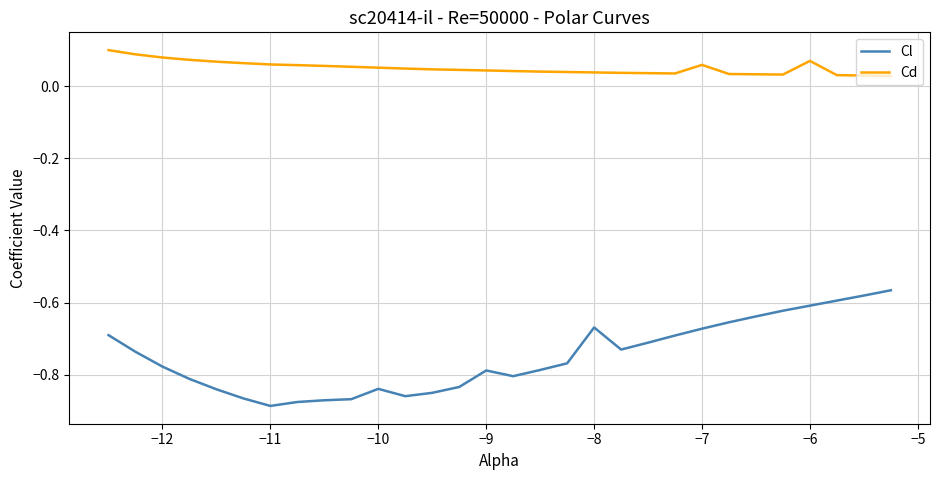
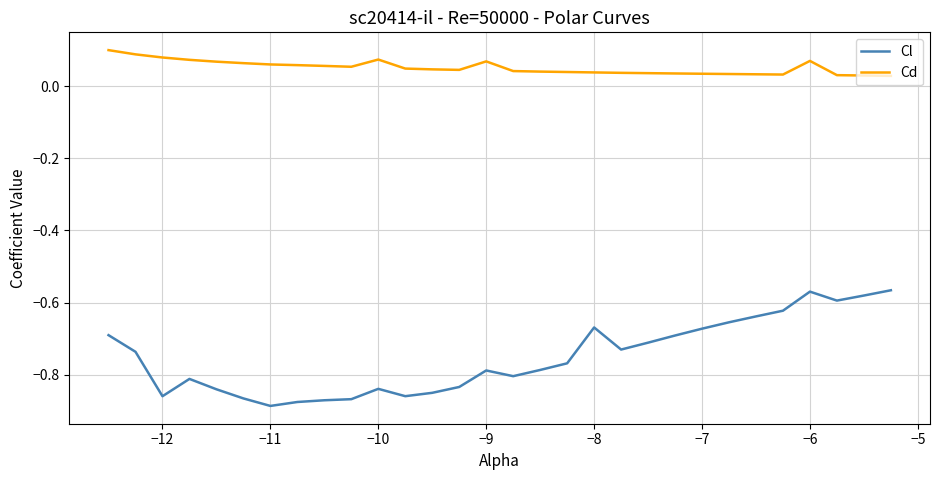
Cl, −12: -0.78 -> -0.86
Cd, −10: 0.05 -> 0.07
Cd, −9: 0.04 -> 0.07
Cd, −7: 0.06 -> 0.03
Cl, −6: -0.61 -> -0.57
